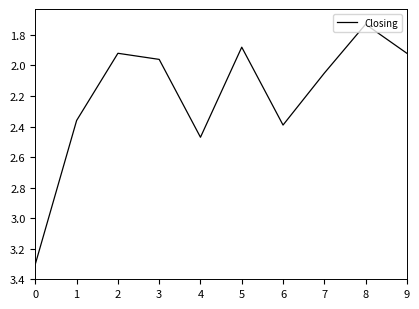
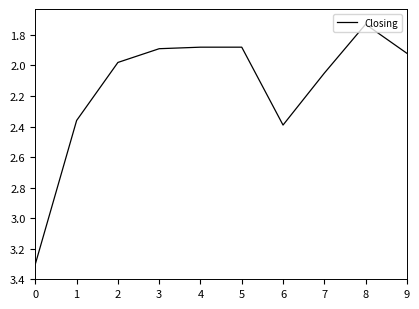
2: 1.92 -> 1.98
3: 1.96 -> 1.89
4: 2.47 -> 1.88
